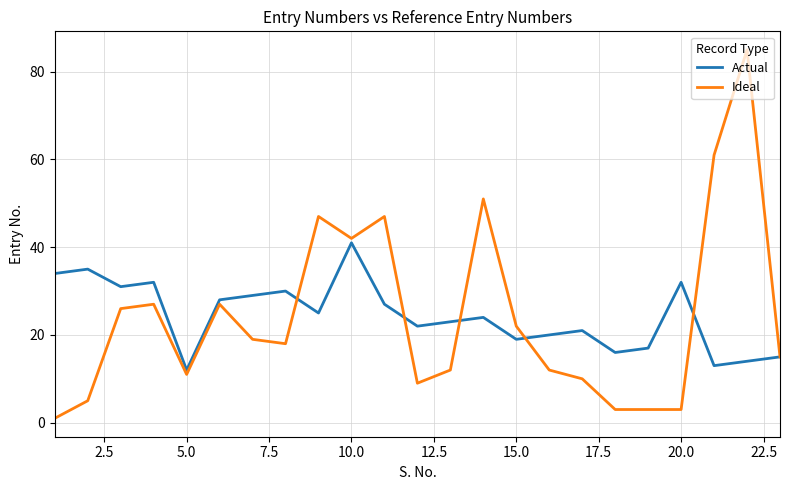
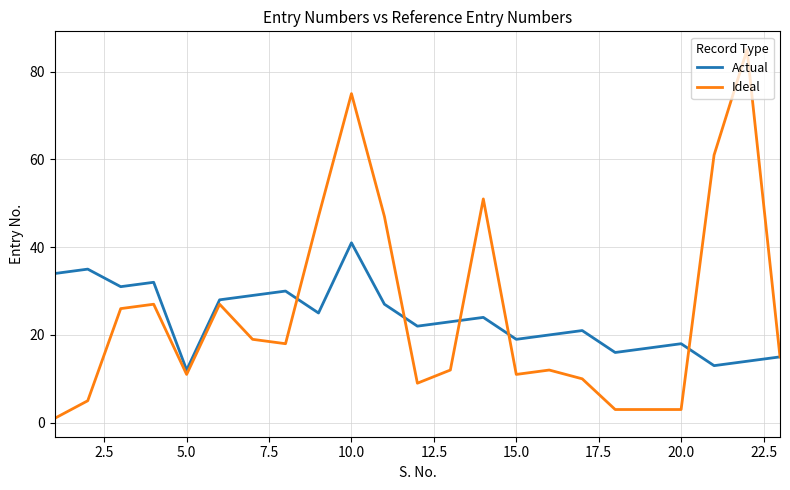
Ideal, 10.0: 42 -> 75
Ideal, 15.0: 22 -> 11
Actual, 20.0: 32 -> 18
